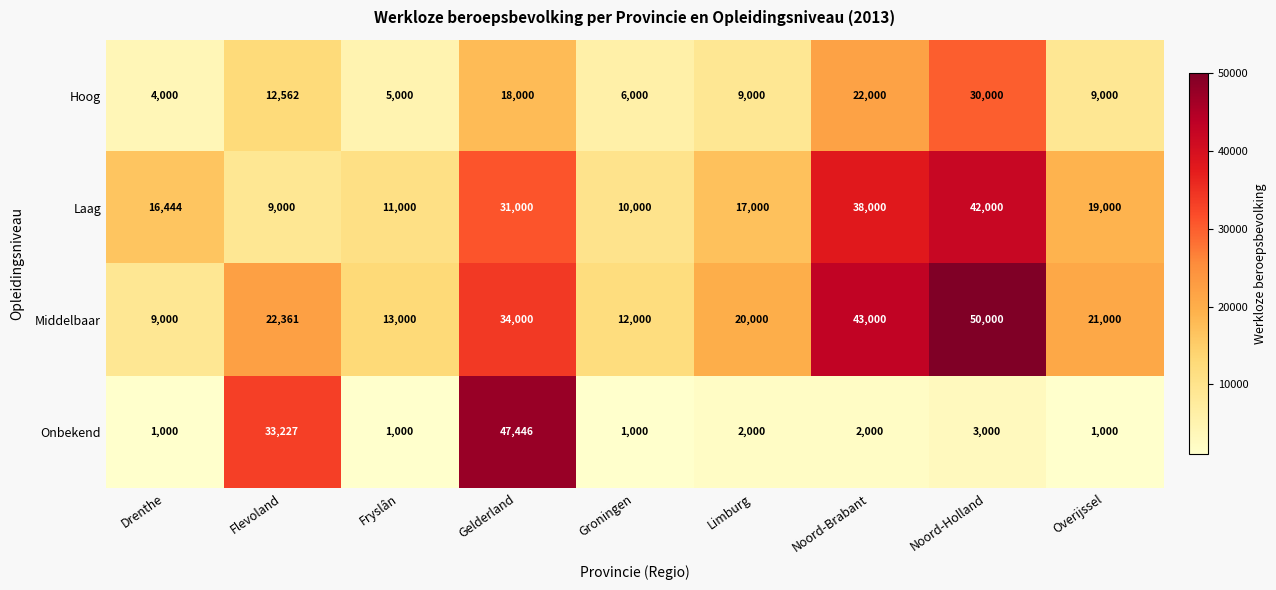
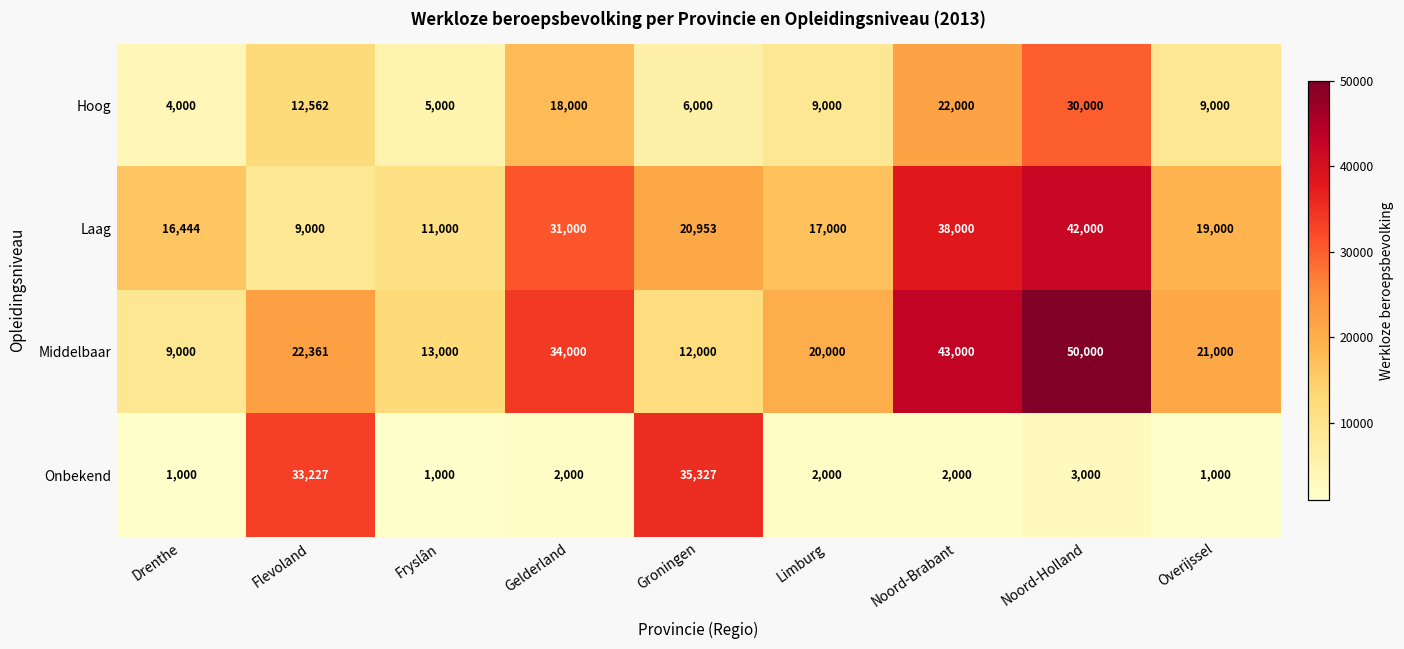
Laag, Groningen: 10,000 -> 20,953
Onbekend, Gelderland: 47,446 -> 2,000
Onbekend, Groningen: 1,000 -> 35,327
